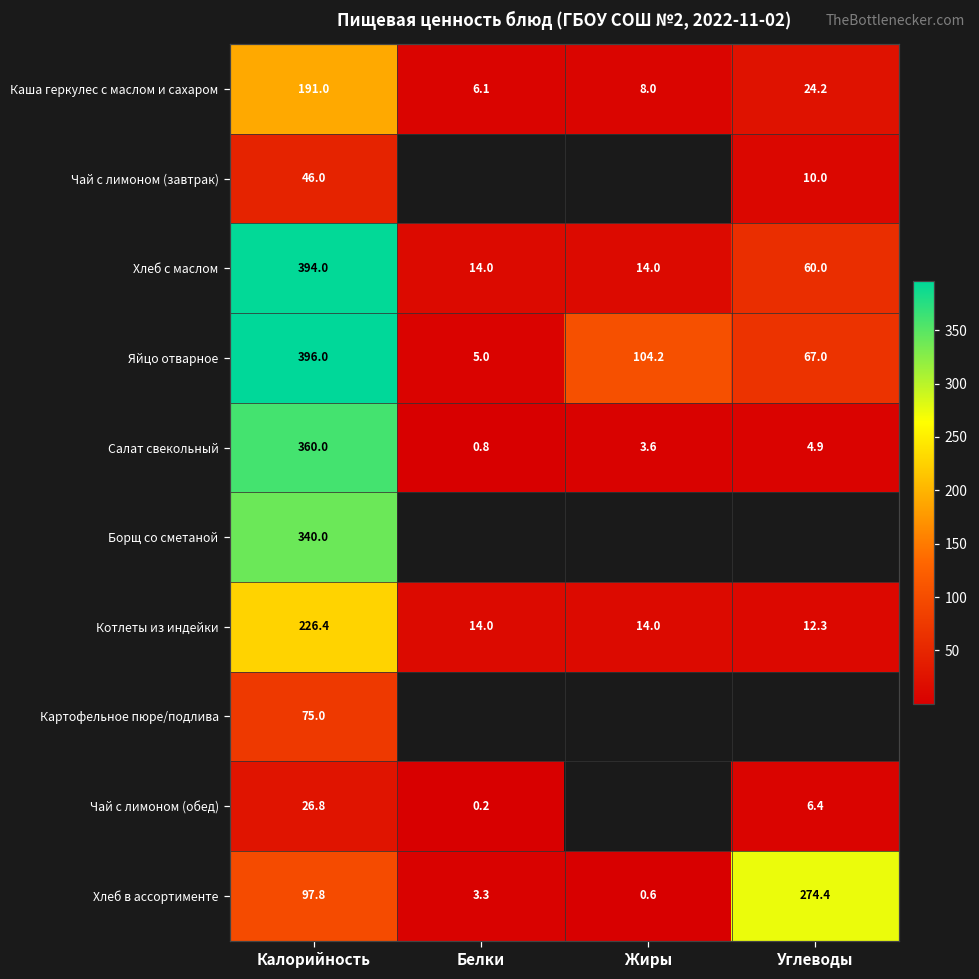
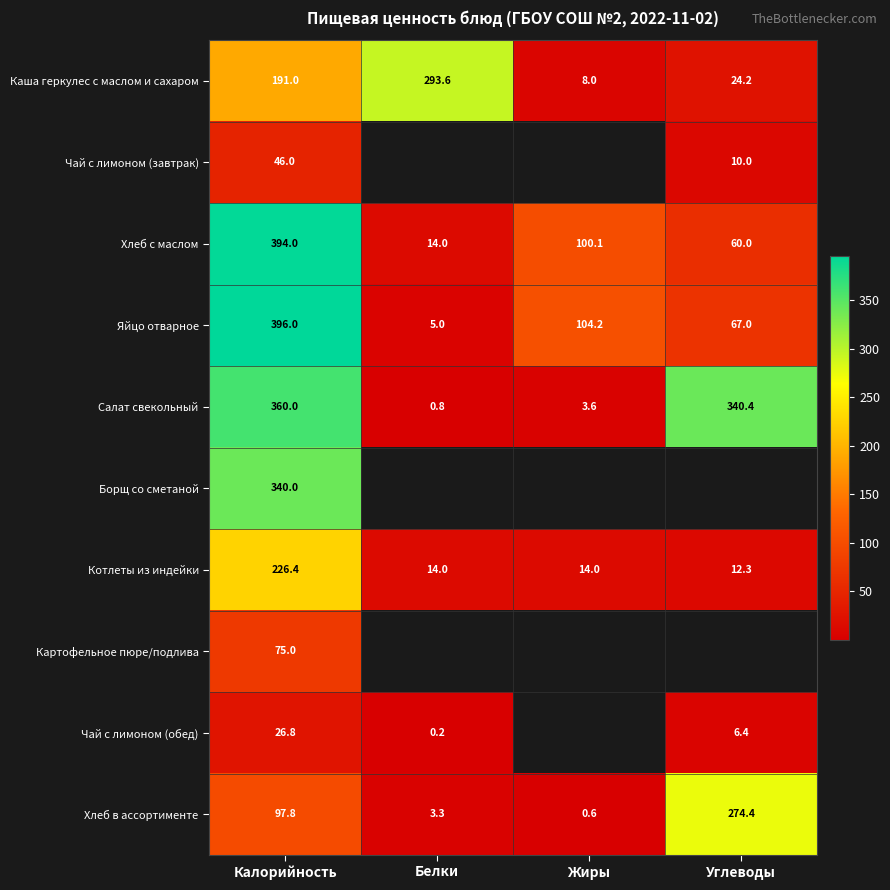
Каша геркулес с маслом и сахаром, Белки: 6.1 -> 293.6
Хлеб с маслом, Жиры: 14.0 -> 100.1
Салат свекольный, Углеводы: 4.9 -> 340.4
